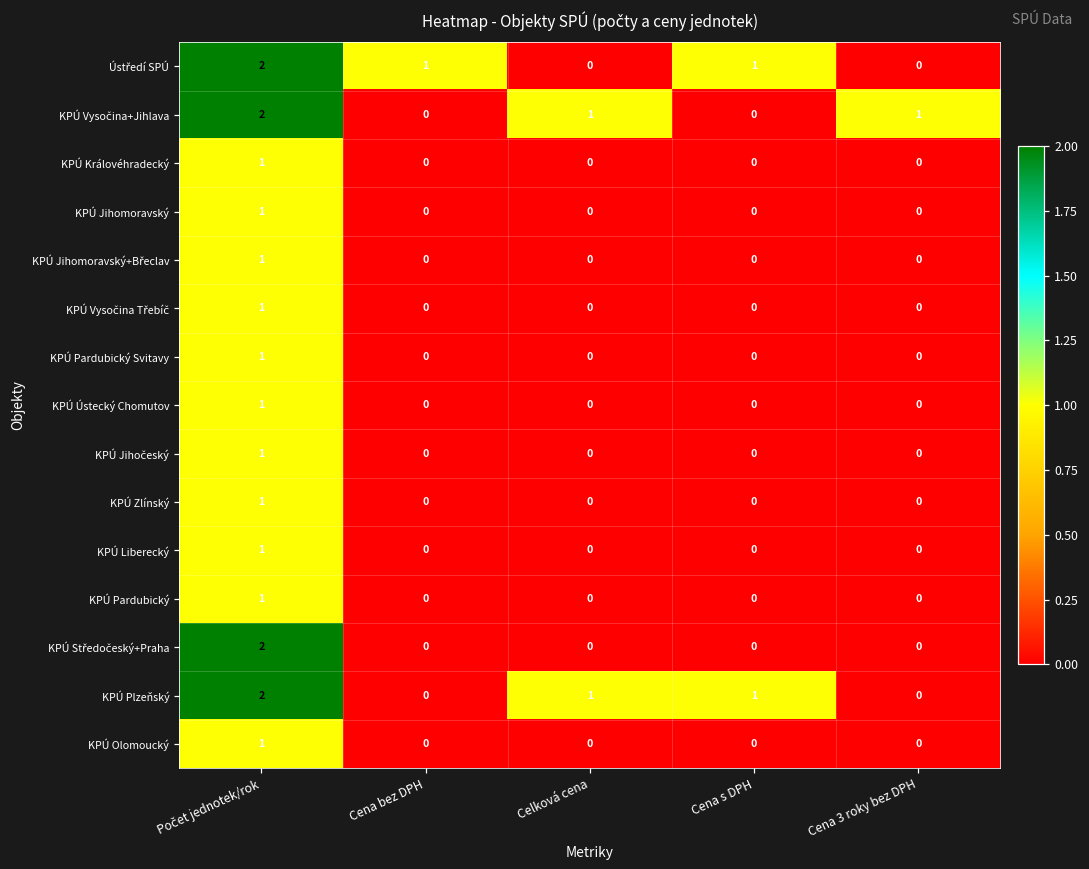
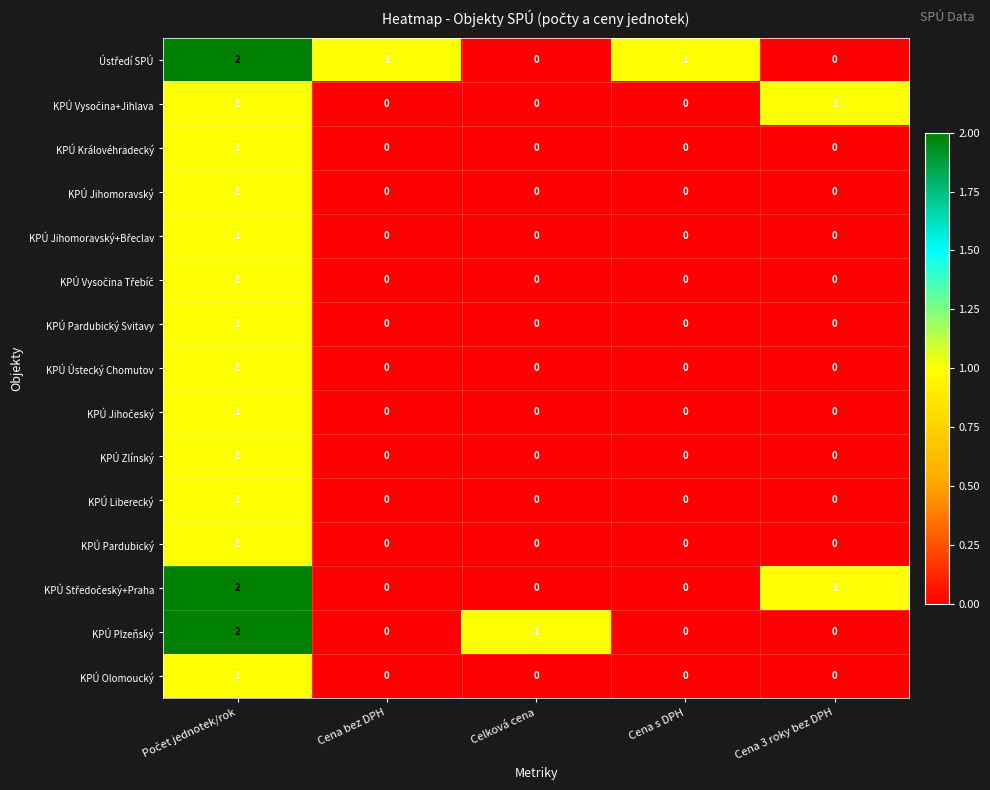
KPÚ Vysočina+Jihlava, Počet jednotek/rok: 2 -> 1
KPÚ Vysočina+Jihlava, Celková cena: 1 -> 0
KPÚ Středočeský+Praha, Cena 3 roky bez DPH: 0 -> 1
KPÚ Plzeňský, Cena s DPH: 1 -> 0
